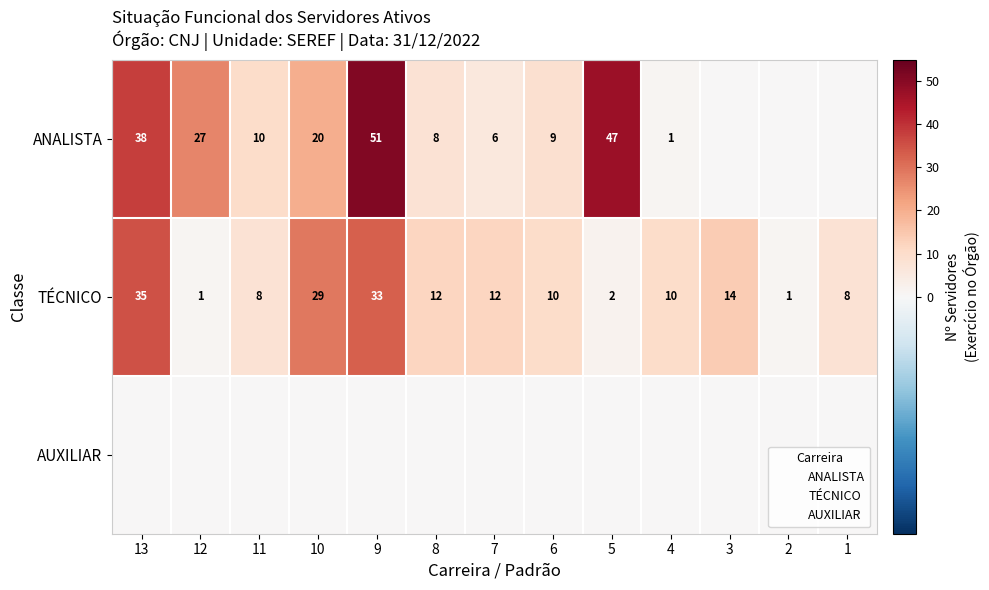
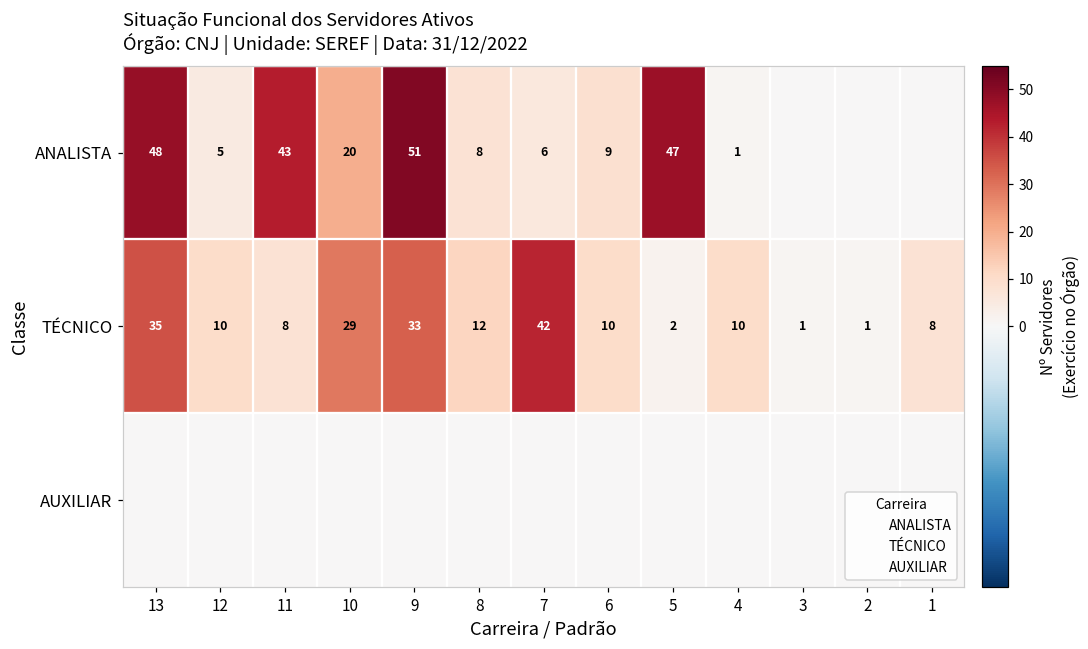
ANALISTA, 13: 38 -> 48
ANALISTA, 12: 27 -> 5
ANALISTA, 11: 10 -> 43
TÉCNICO, 12: 1 -> 10
TÉCNICO, 7: 12 -> 42
TÉCNICO, 3: 14 -> 1
